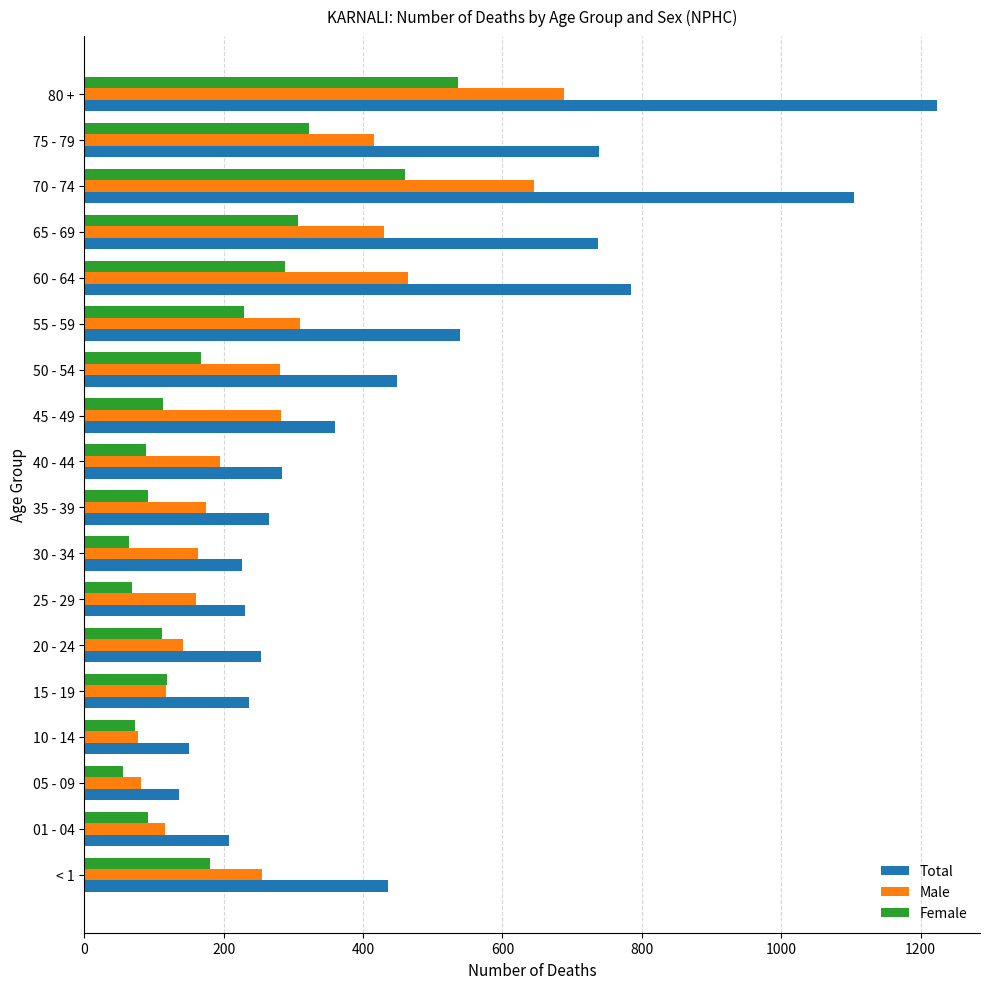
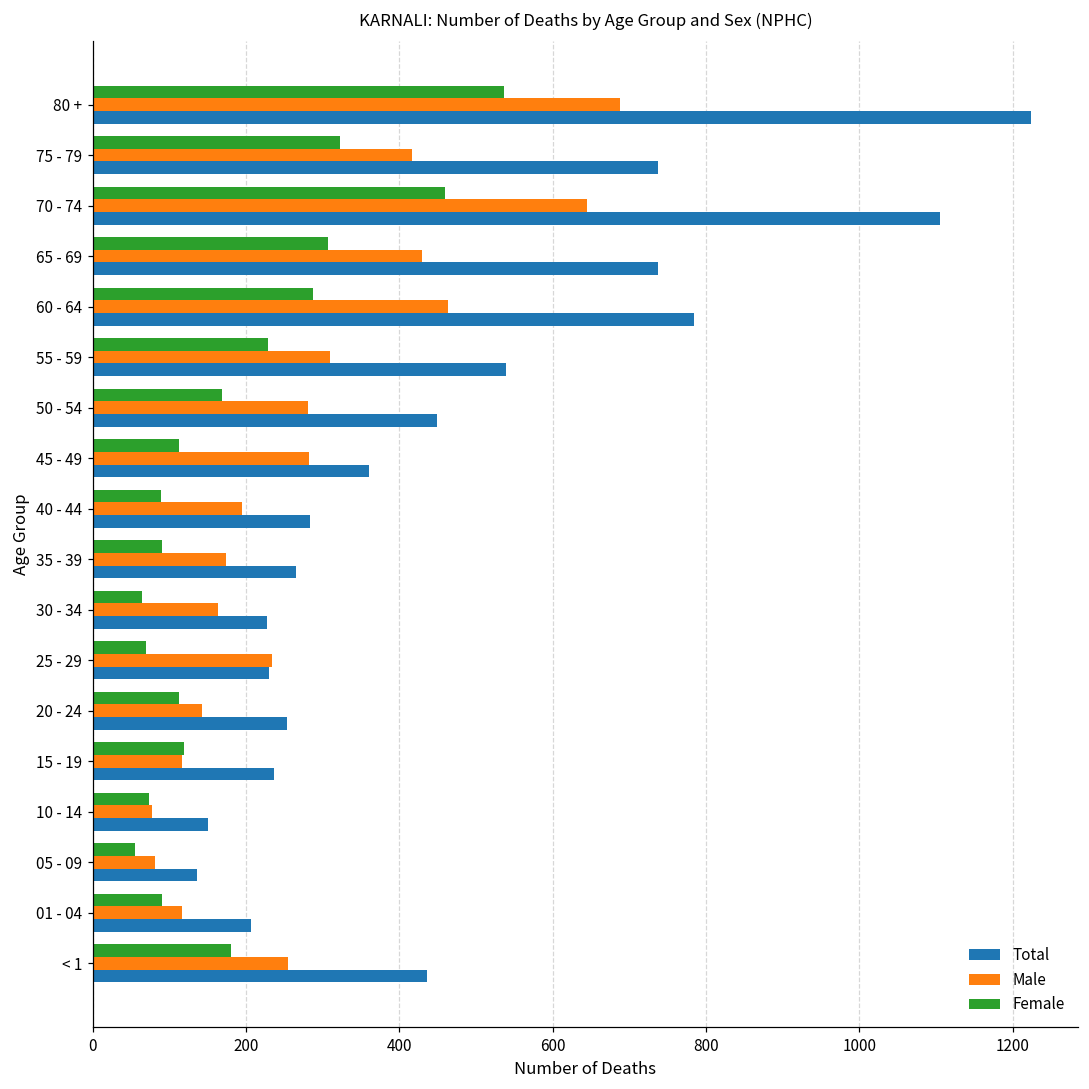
Male, 25 - 29: 160 -> 230
